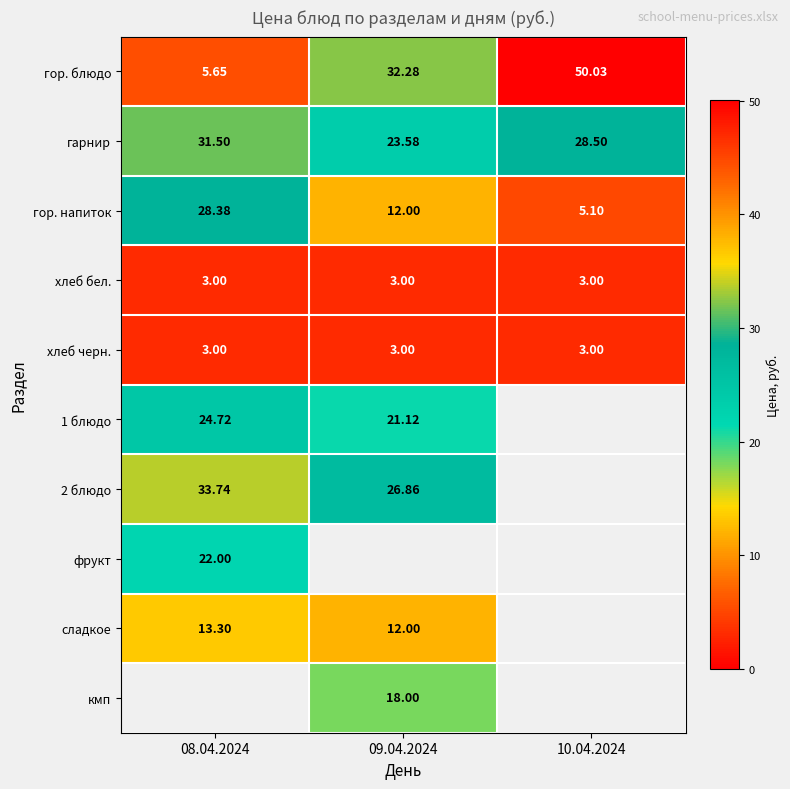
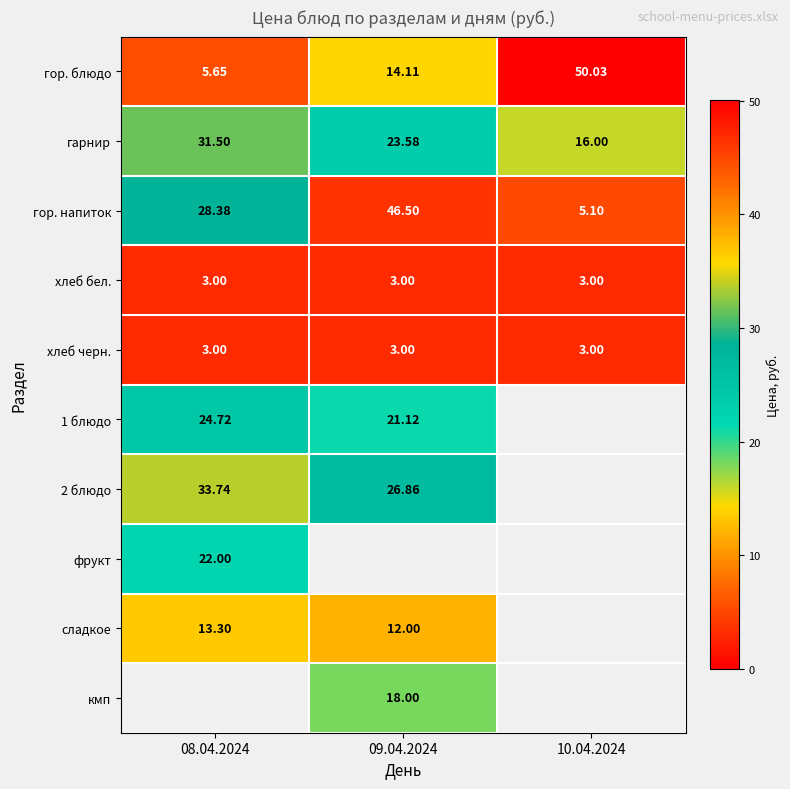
гор. блюдо, 09.04.2024: 32.28 -> 14.11
гарнир, 10.04.2024: 28.50 -> 16.00
гор. напиток, 09.04.2024: 12.00 -> 46.50
